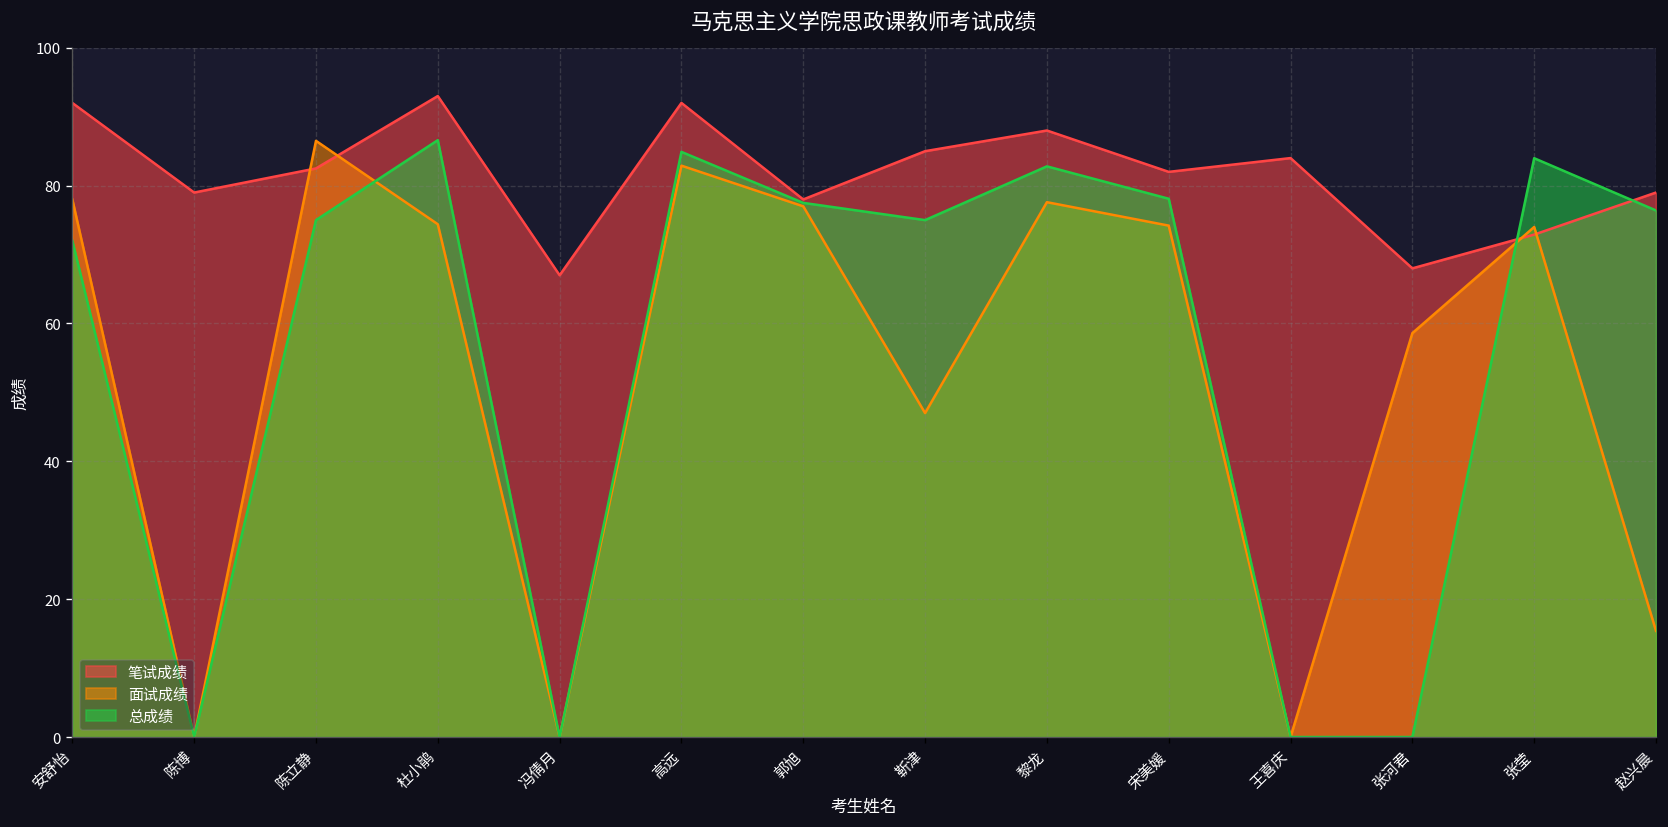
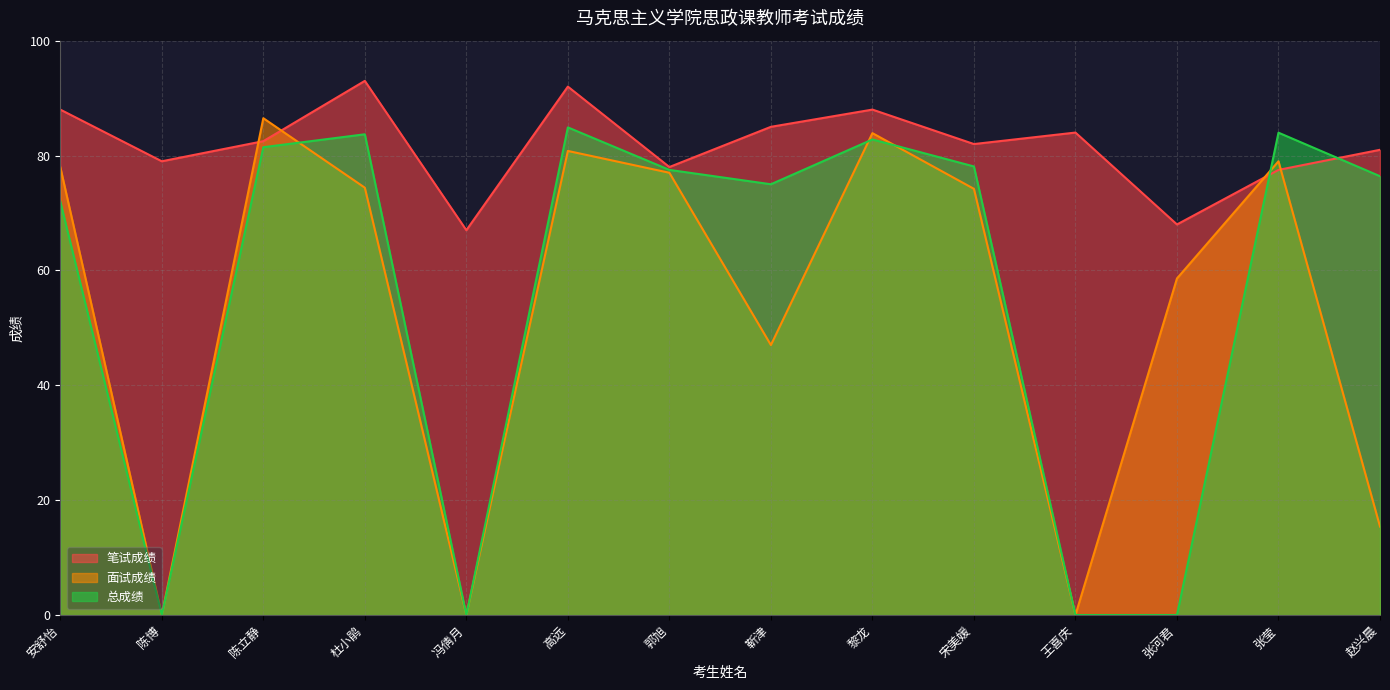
笔试成绩, 安舒怡: 92 -> 88
总成绩, 陈立静: 75 -> 81
总成绩, 杜小鹃: 87 -> 84
面试成绩, 高远: 83 -> 81
面试成绩, 黎龙: 78 -> 84
笔试成绩, 张莹: 73 -> 78
面试成绩, 张莹: 74 -> 79
笔试成绩, 赵兴晨: 79 -> 81
